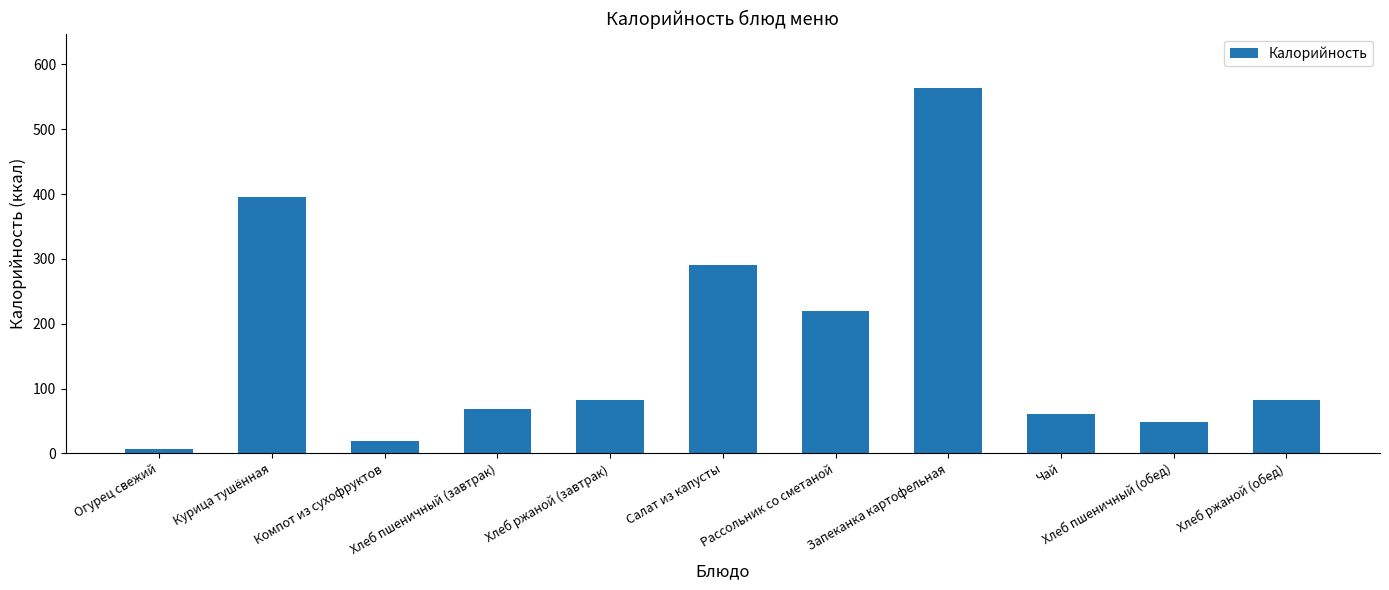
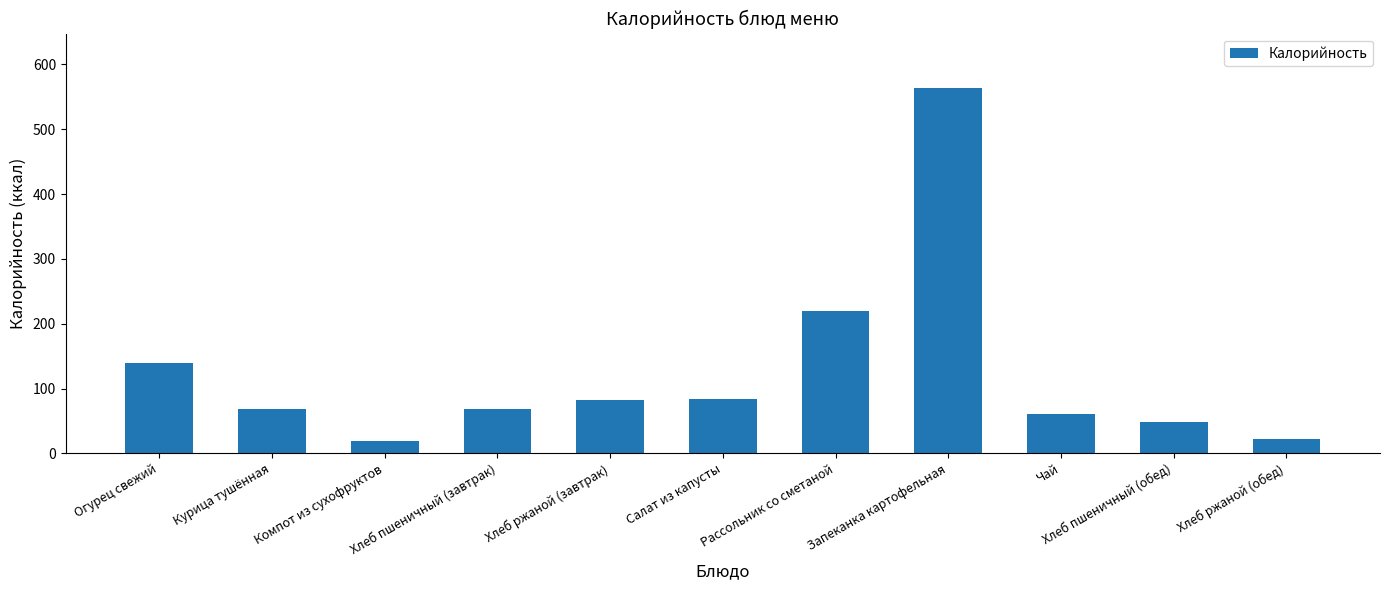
Огурец свежий: 10 -> 140
Курица тушённая: 400 -> 70
Салат из капусты: 290 -> 80
Хлеб ржаной (обед): 80 -> 20
